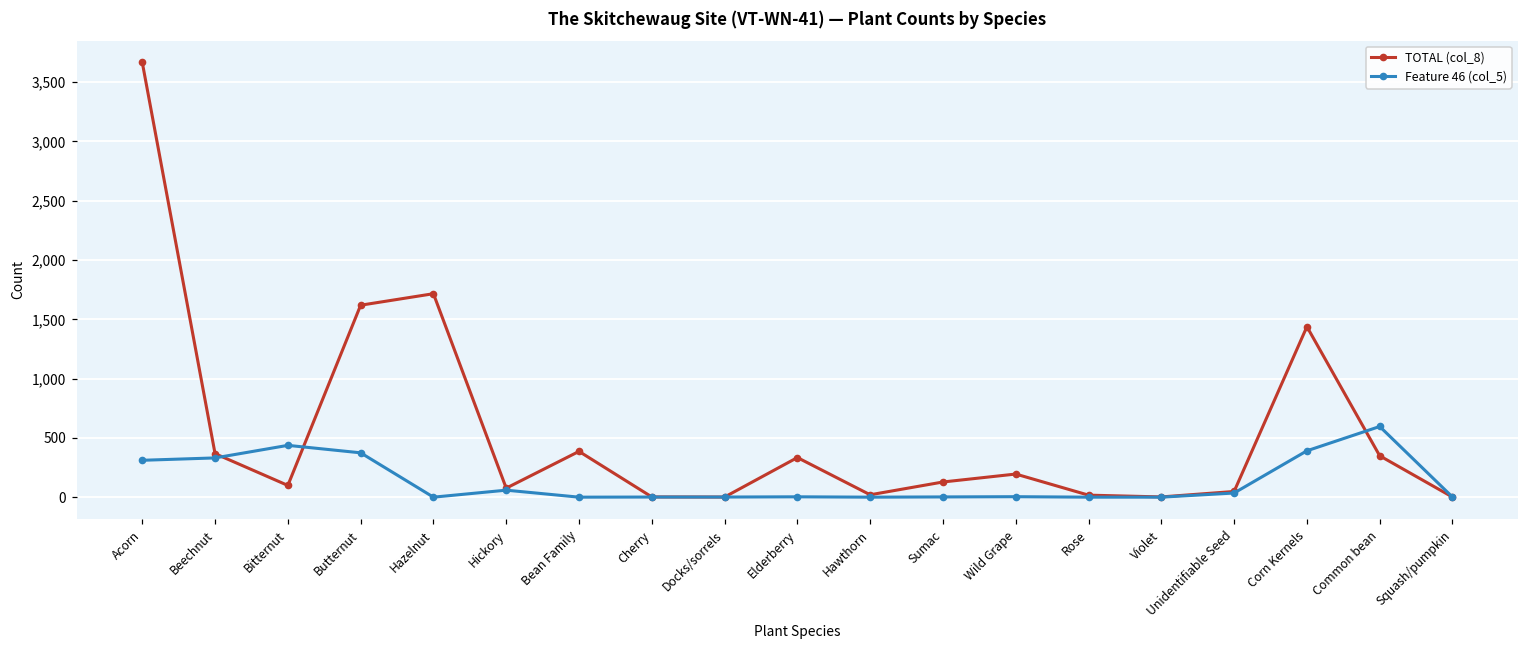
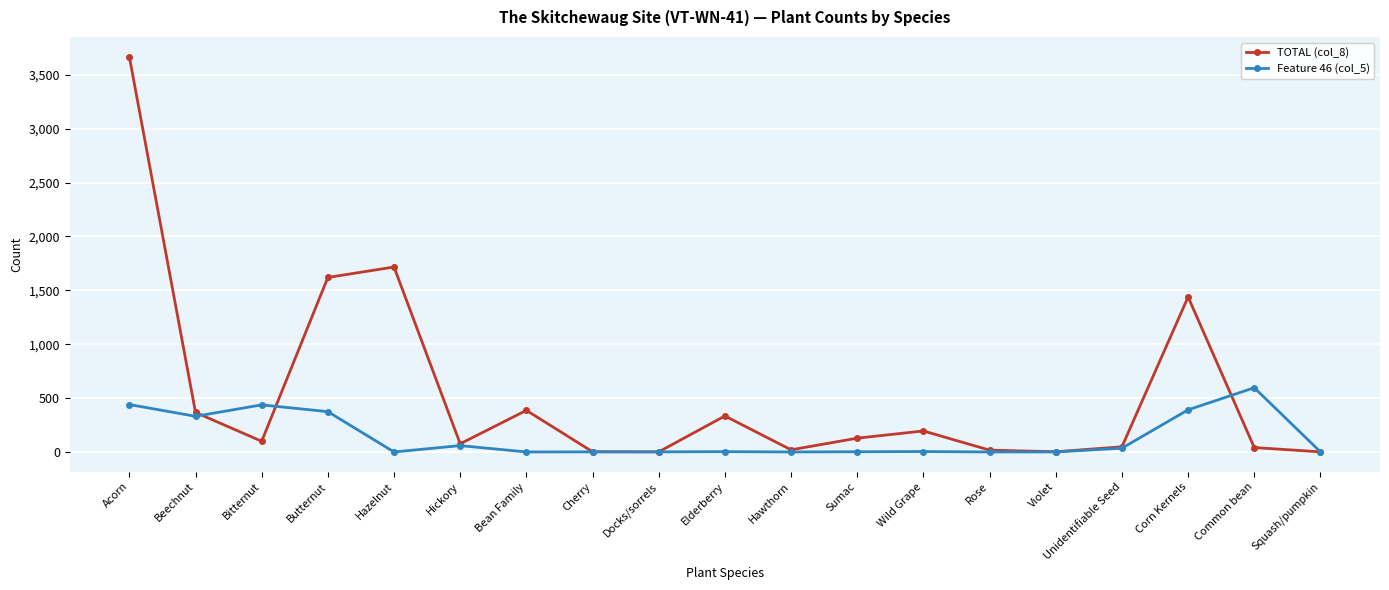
Feature 46 (col_5), Acorn: 310 -> 440
TOTAL (col_8), Common bean: 350 -> 40
